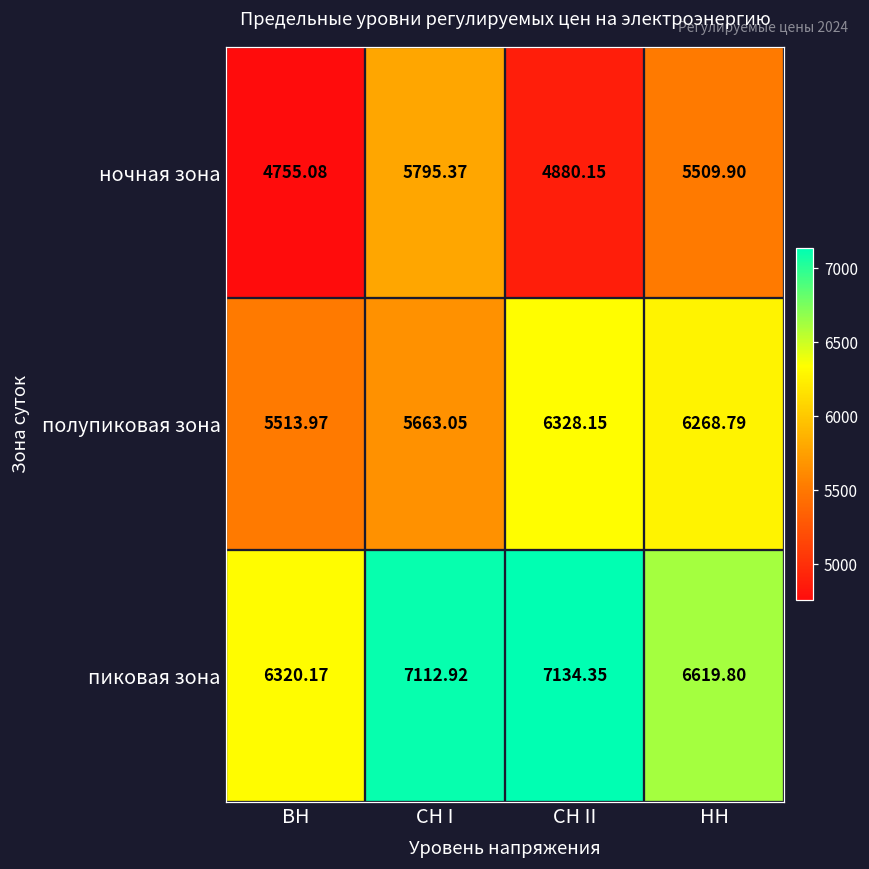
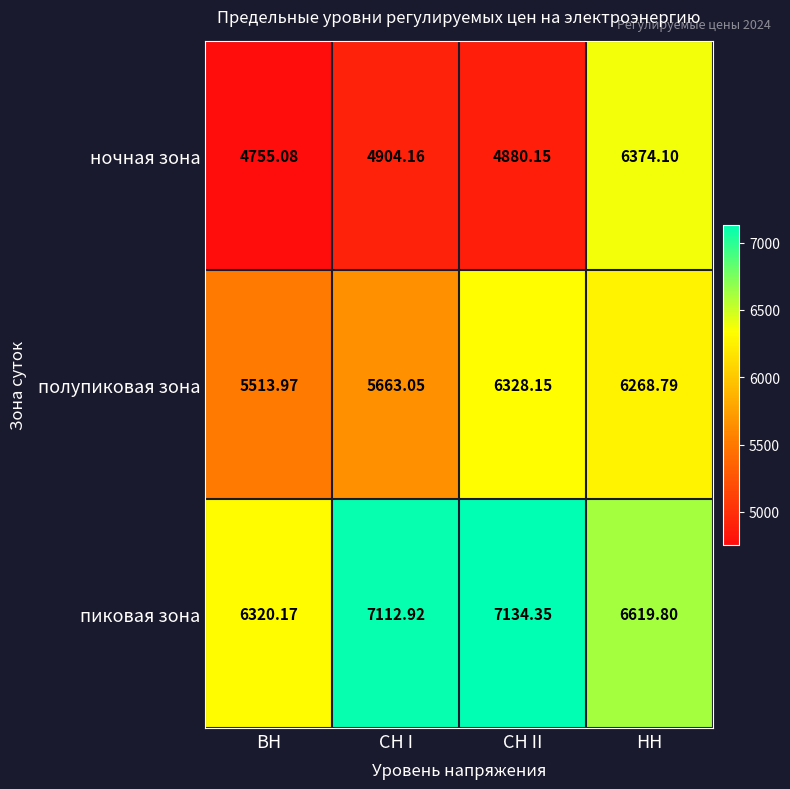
ночная зона, СН I: 5795.37 -> 4904.16
ночная зона, НН: 5509.90 -> 6374.10
